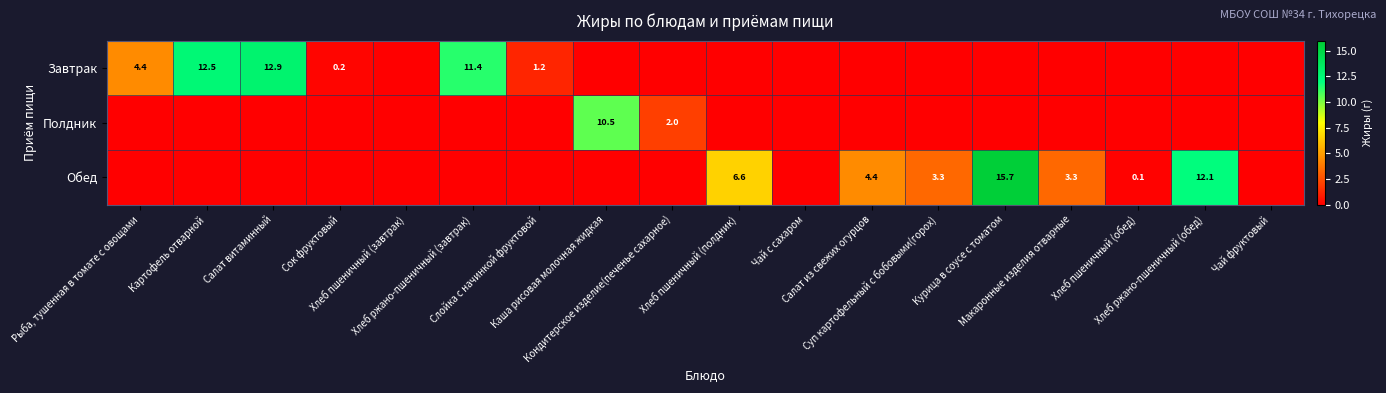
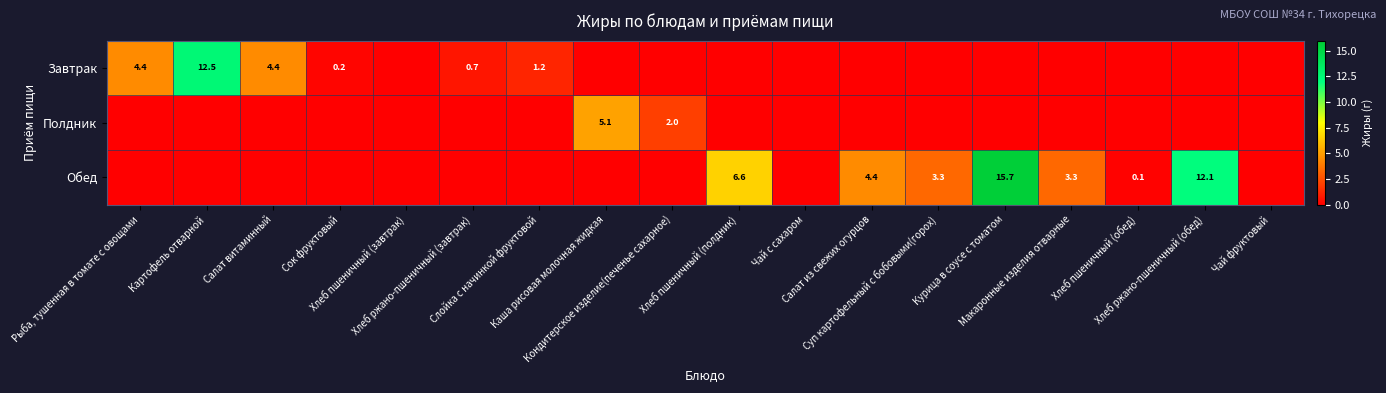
Завтрак, Салат витаминный: 12.9 -> 4.4
Завтрак, Хлеб ржано-пшеничный (завтрак): 11.4 -> 0.7
Полдник, Каша рисовая молочная жидкая: 10.5 -> 5.1
